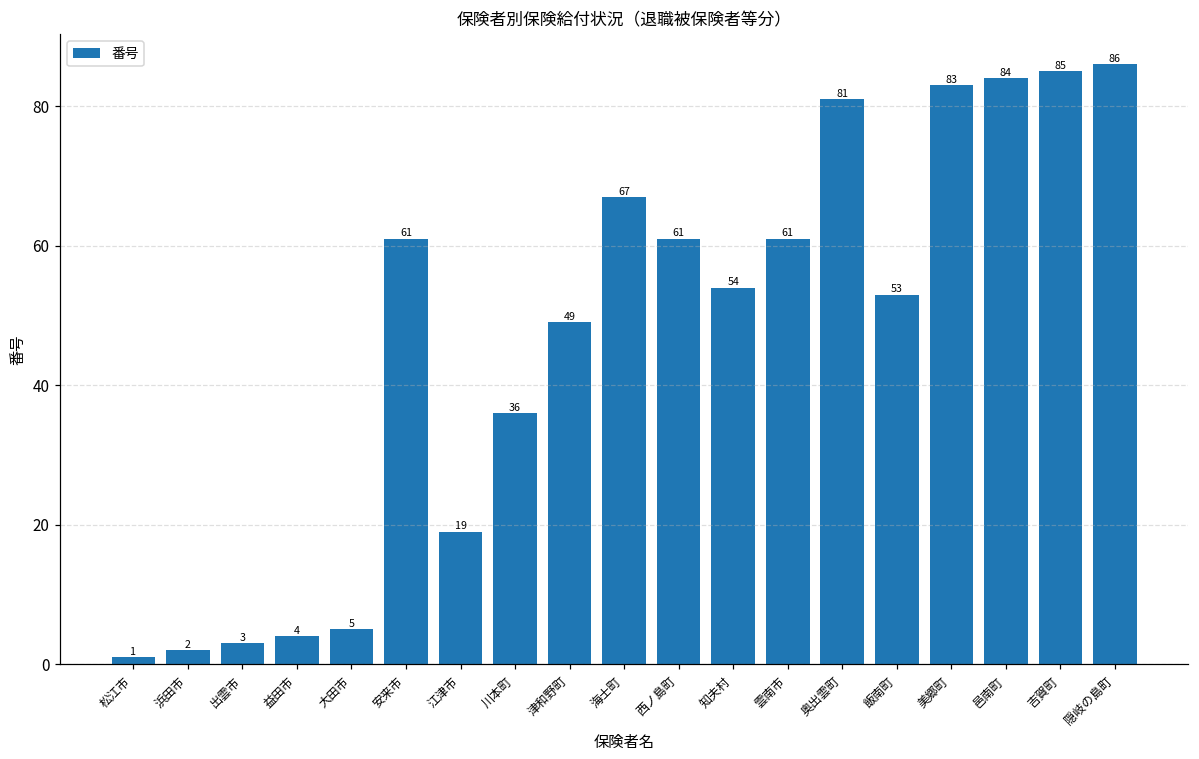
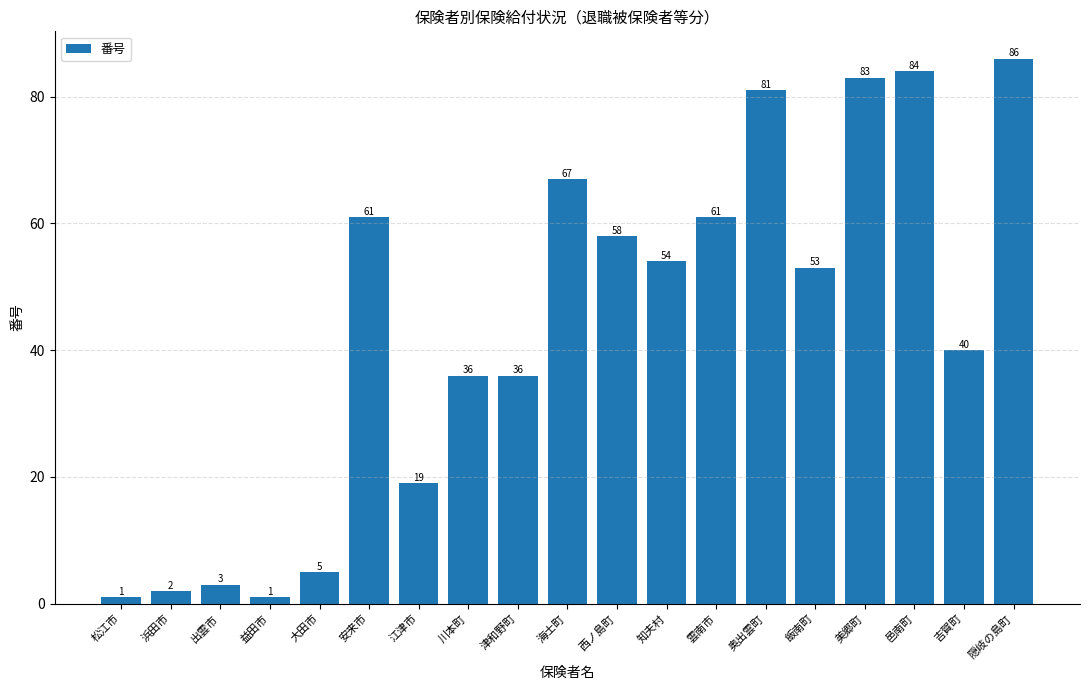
益田市: 4 -> 1
津和野町: 49 -> 36
西ノ島町: 61 -> 58
吉賀町: 85 -> 40
